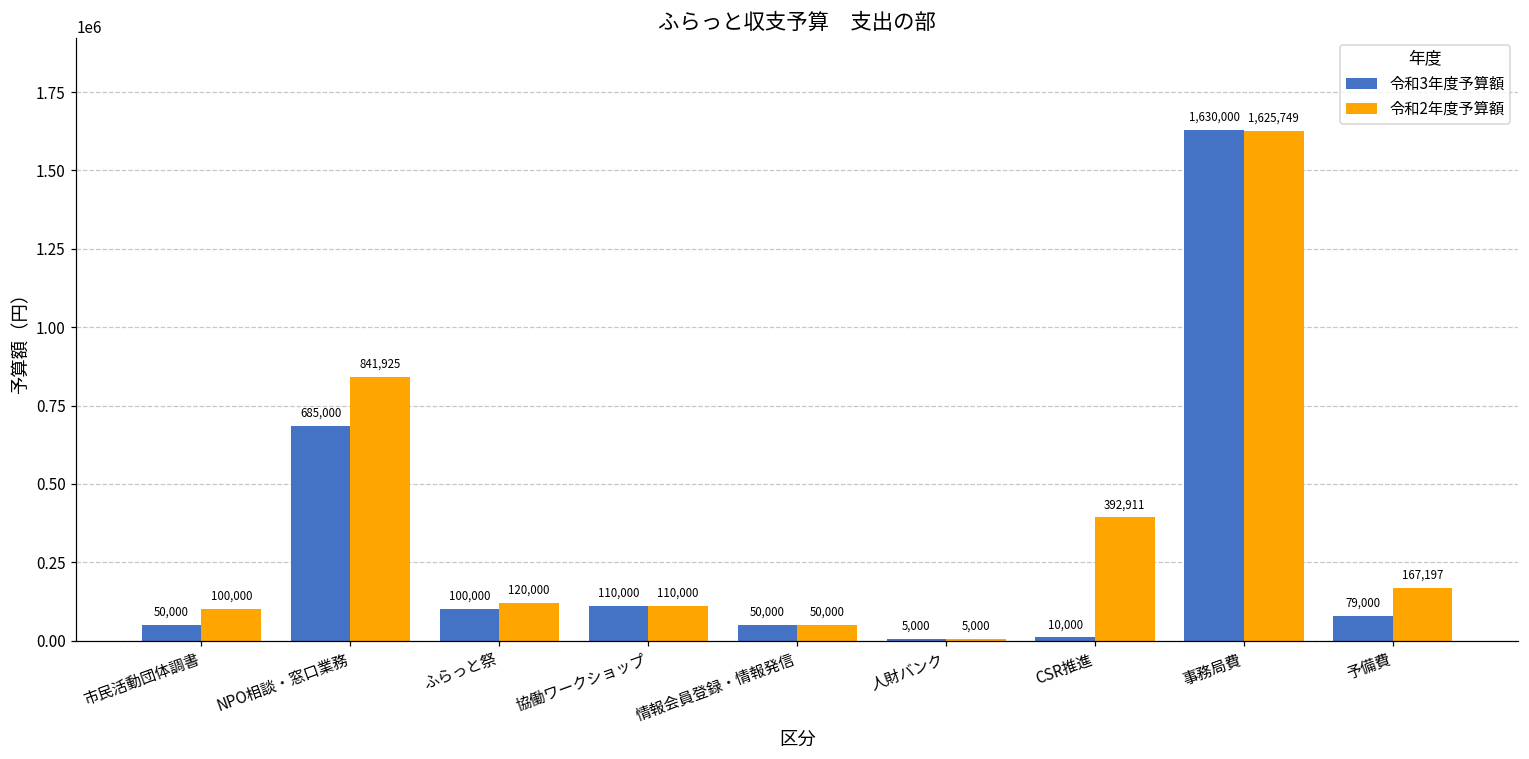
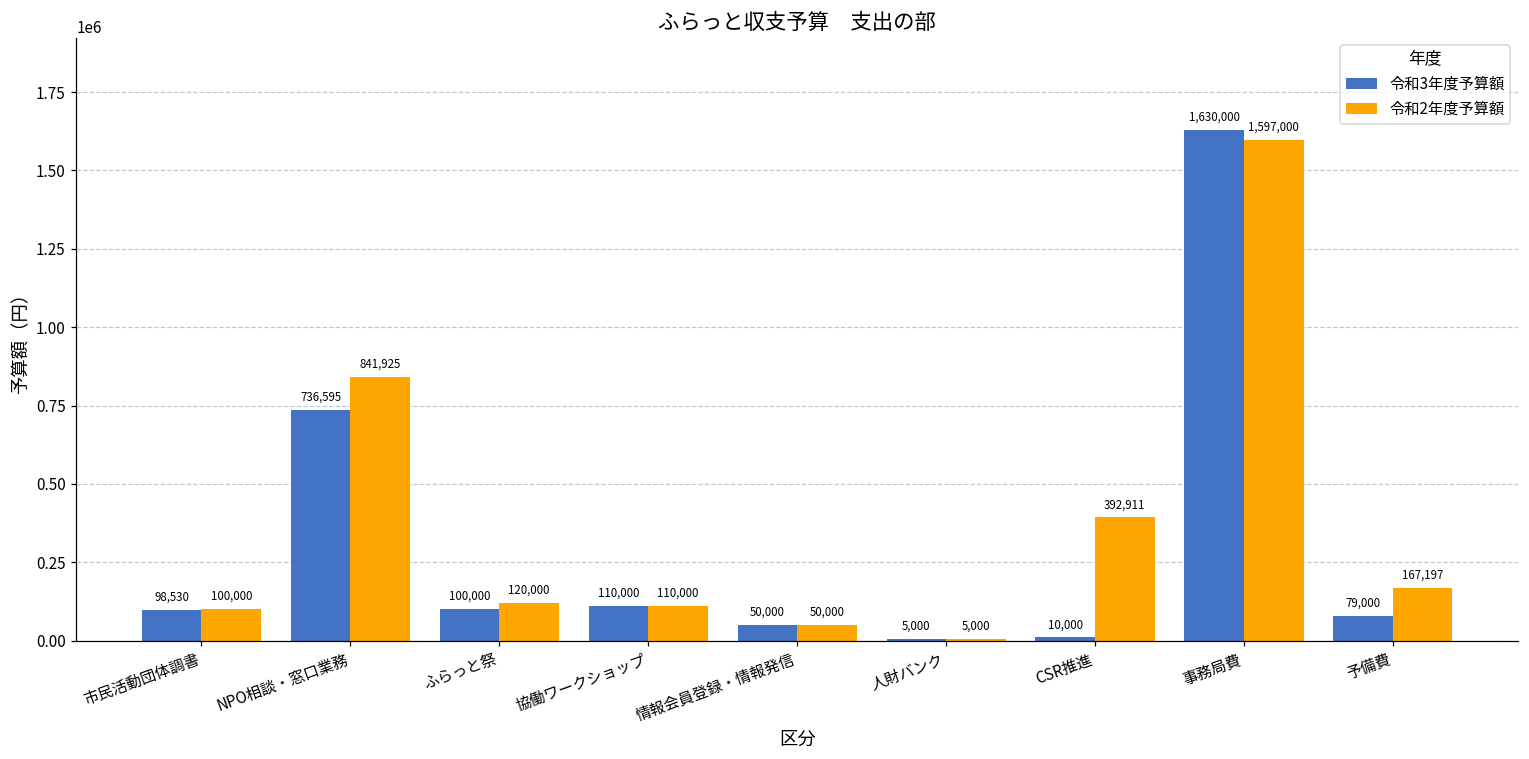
令和3年度予算額, 市民活動団体調書: 50,000 -> 98,530
令和3年度予算額, NPO相談・窓口業務: 685,000 -> 736,595
令和2年度予算額, 事務局費: 1,625,749 -> 1,597,000
